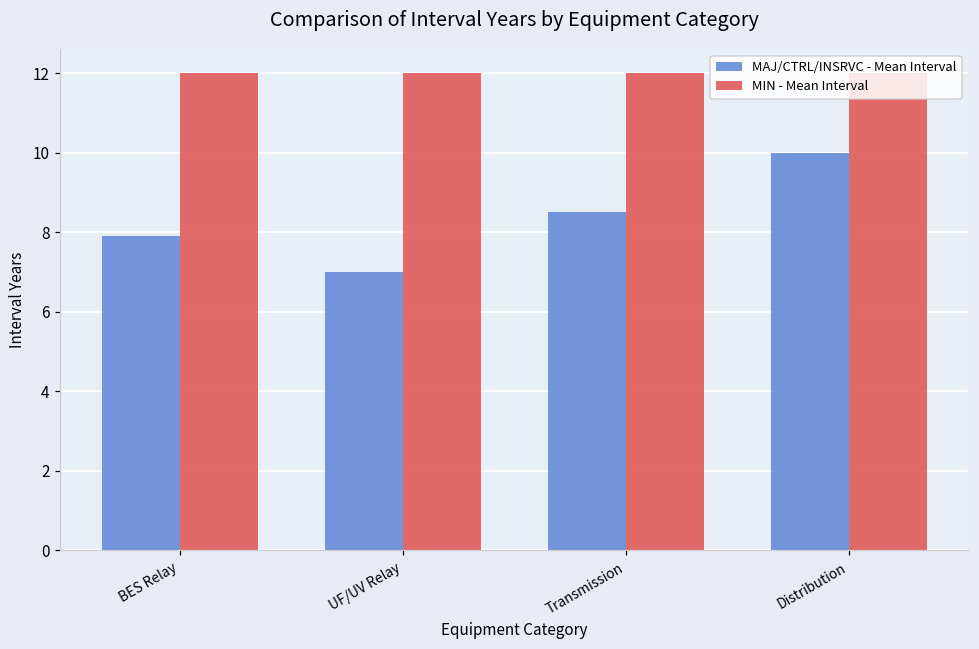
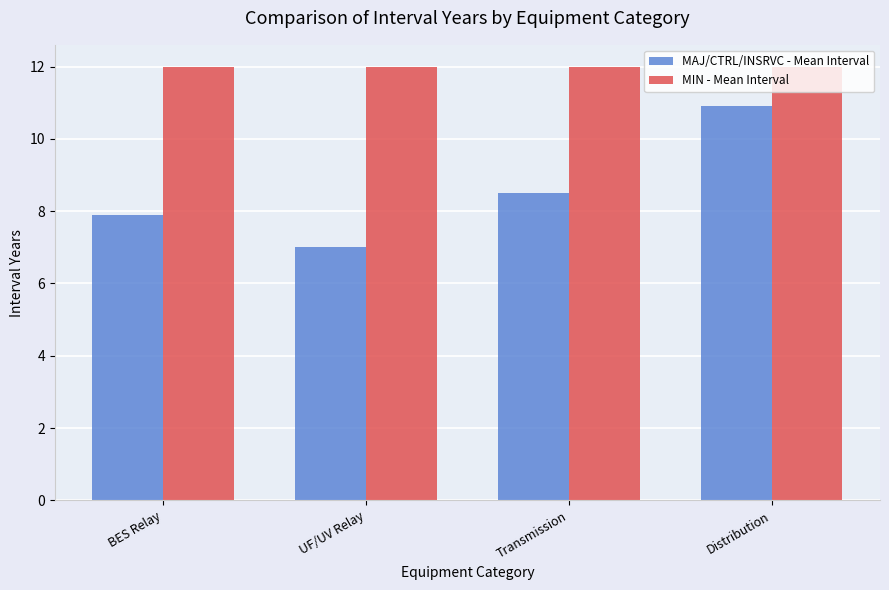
MAJ/CTRL/INSRVC - Mean Interval, Distribution: 10.0 -> 10.9
